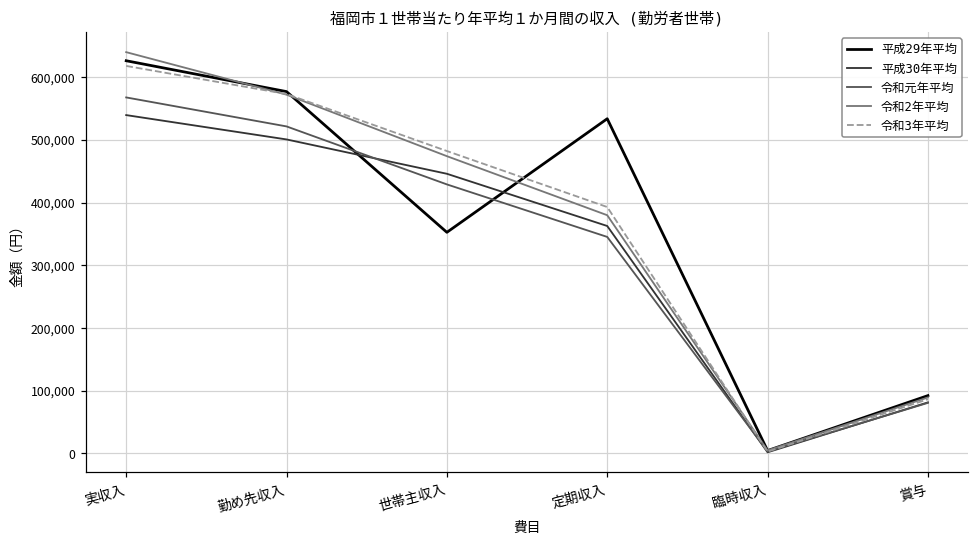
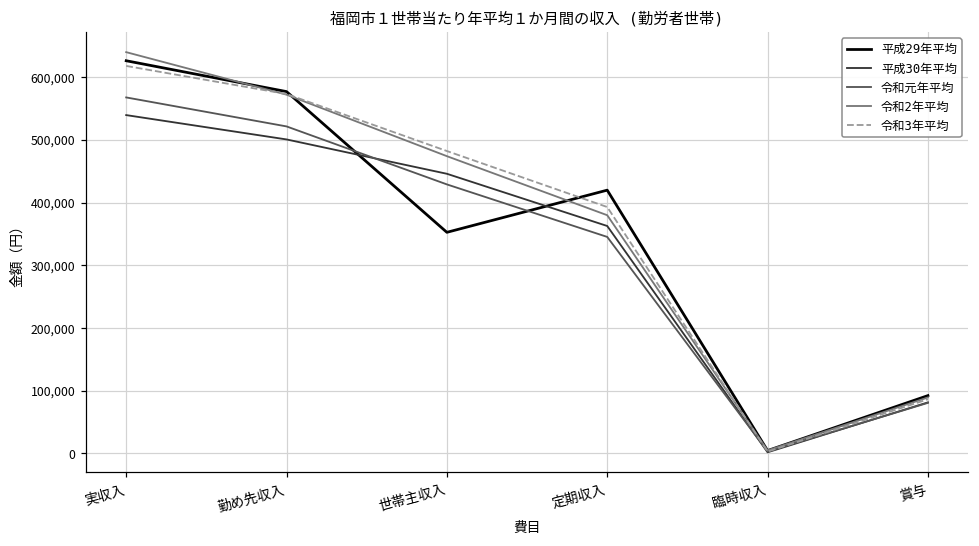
平成29年平均, 定期収入: 530,000 -> 420,000
